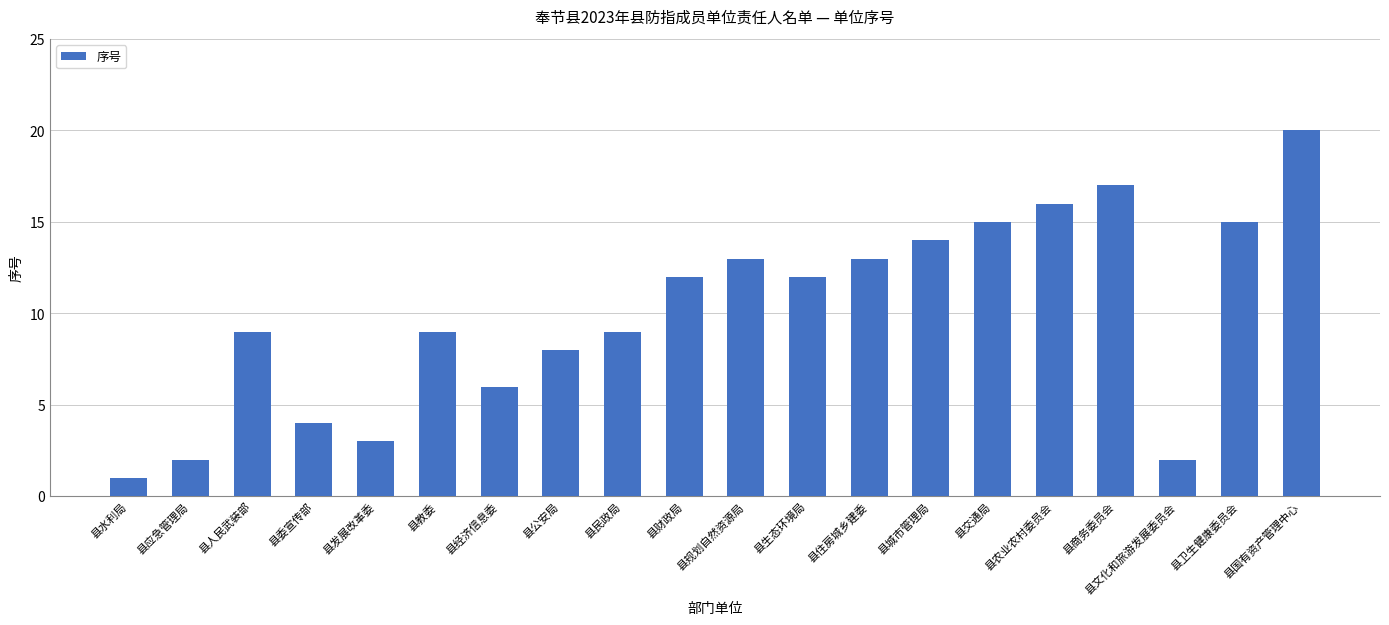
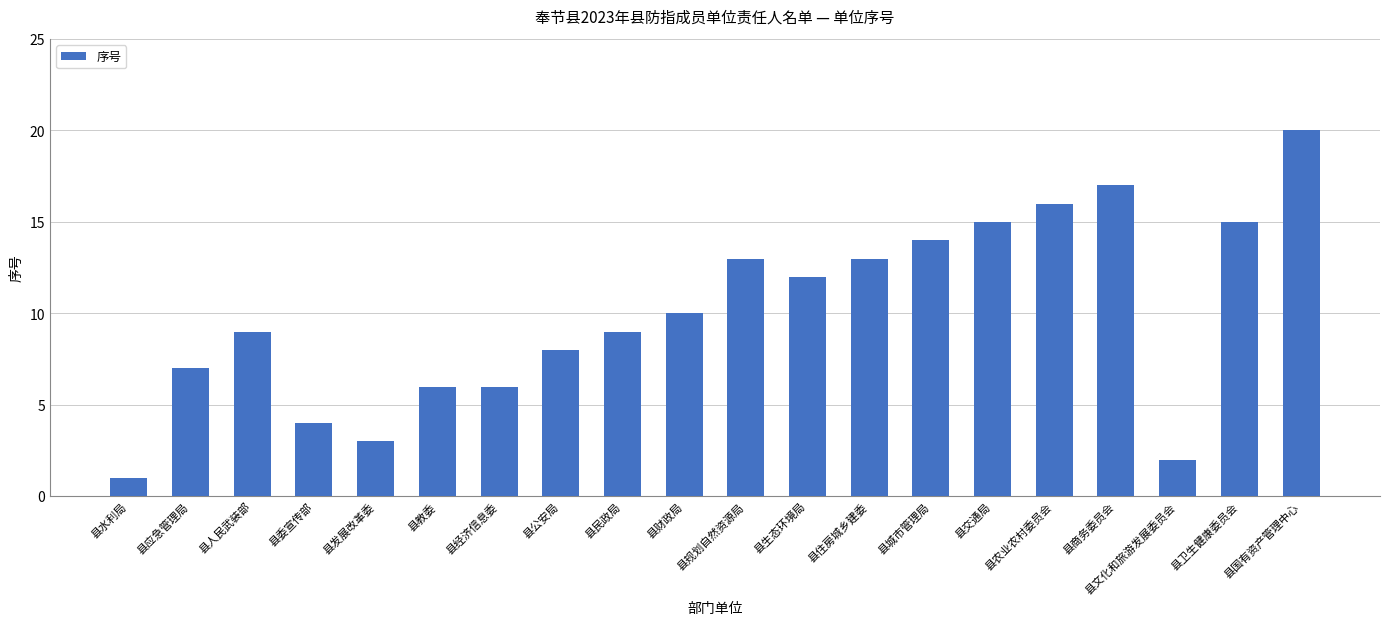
县应急管理局: 2 -> 7
县教委: 9 -> 6
县财政局: 12 -> 10
